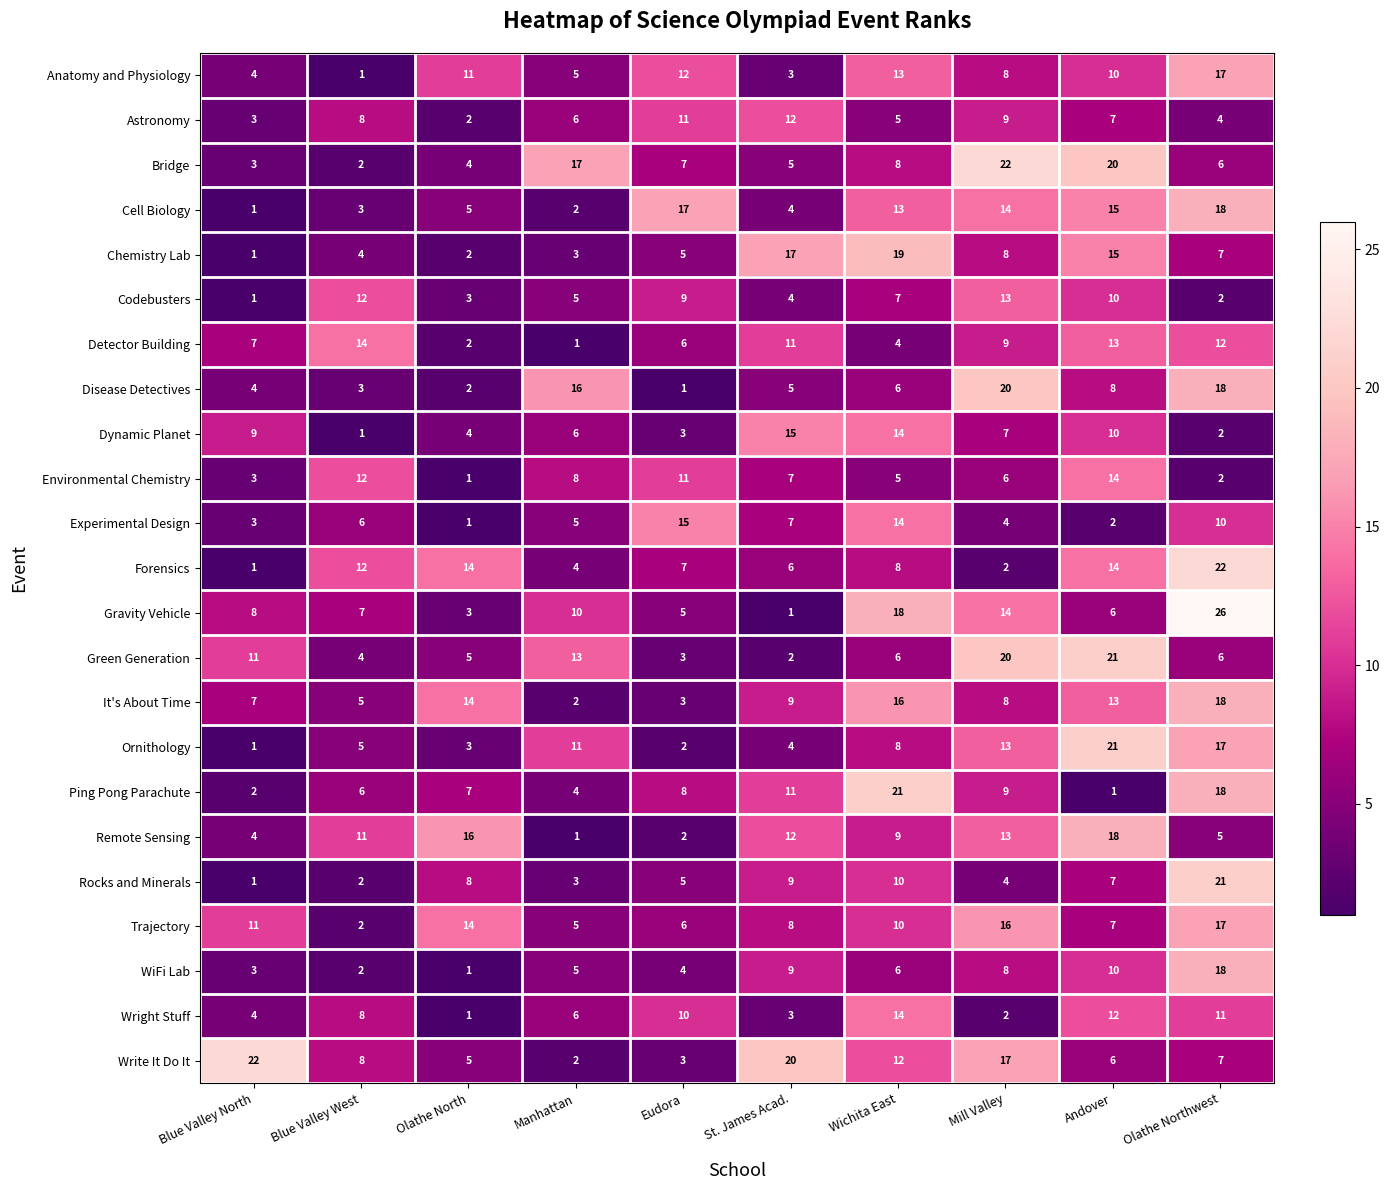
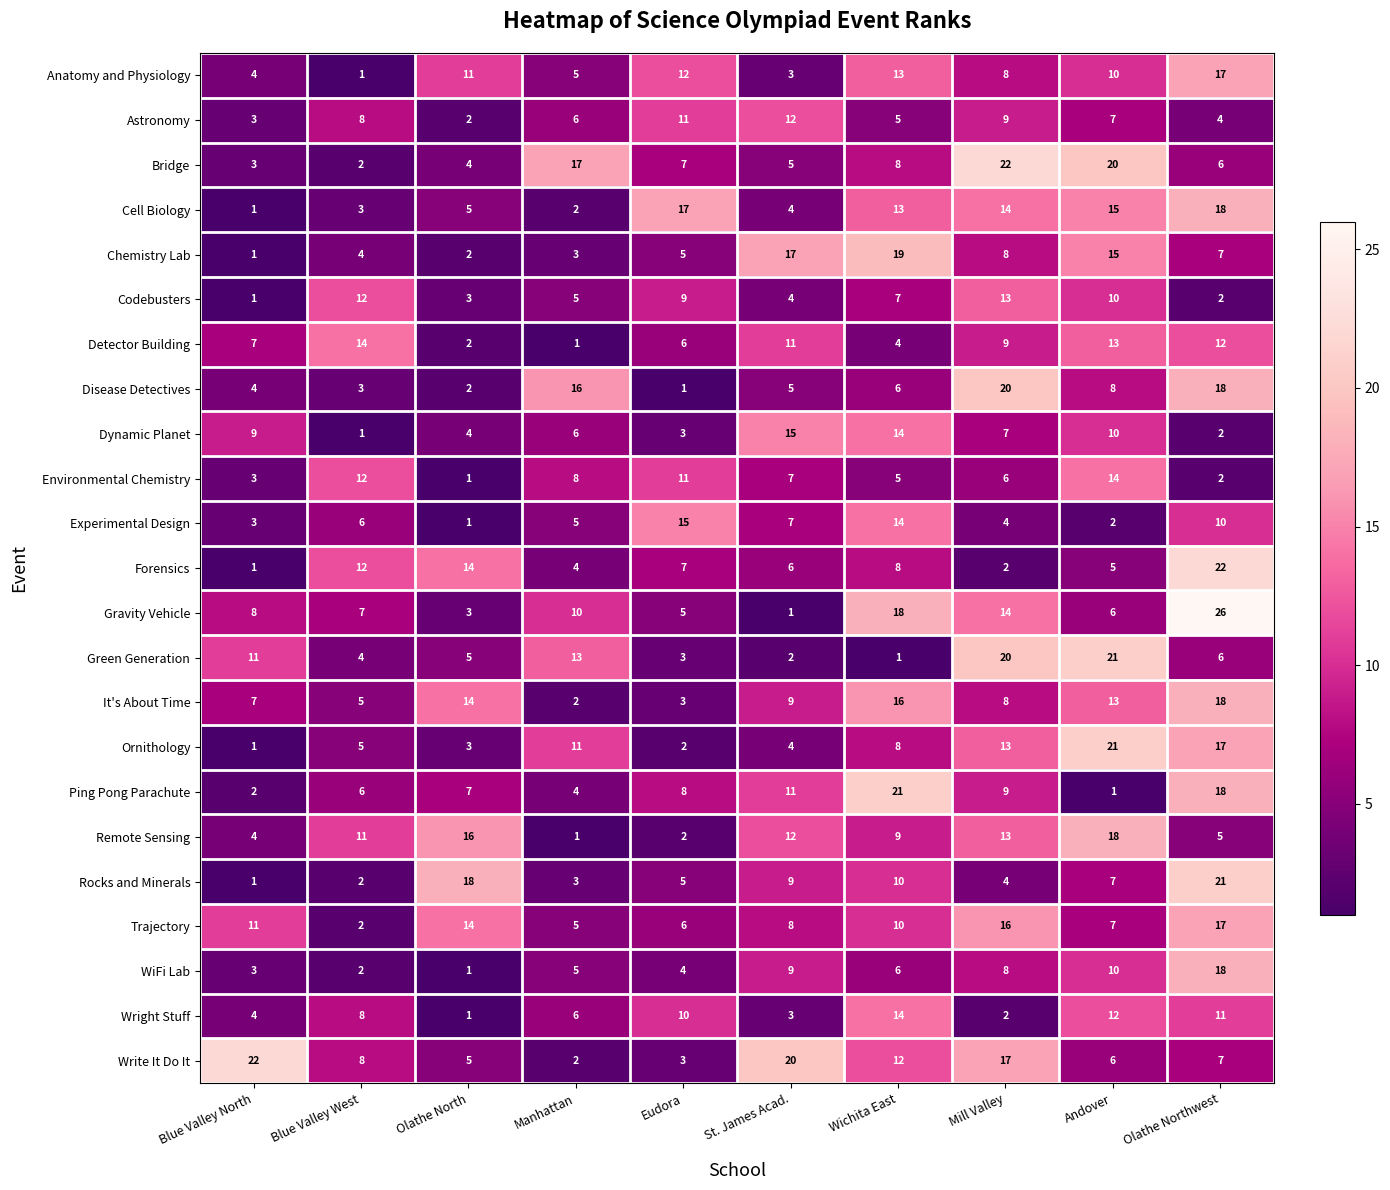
Forensics, Andover: 14 -> 5
Green Generation, Wichita East: 6 -> 1
Rocks and Minerals, Olathe North: 8 -> 18
